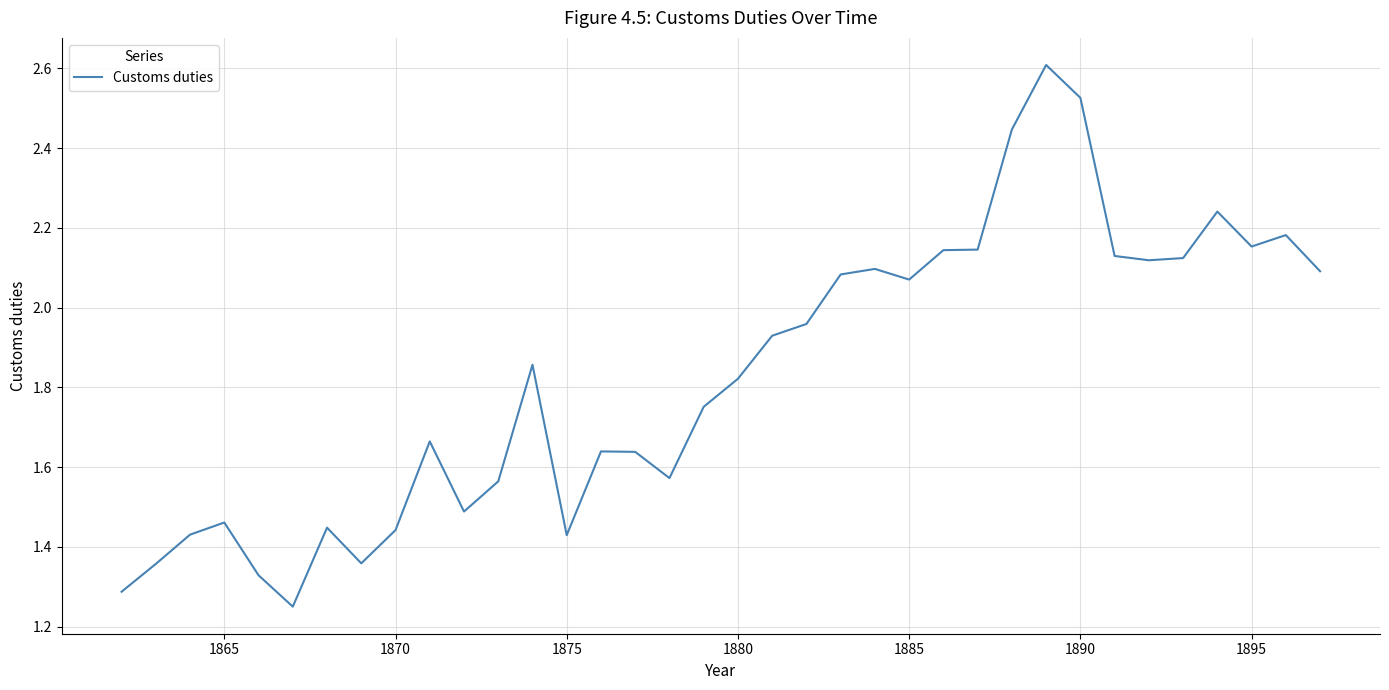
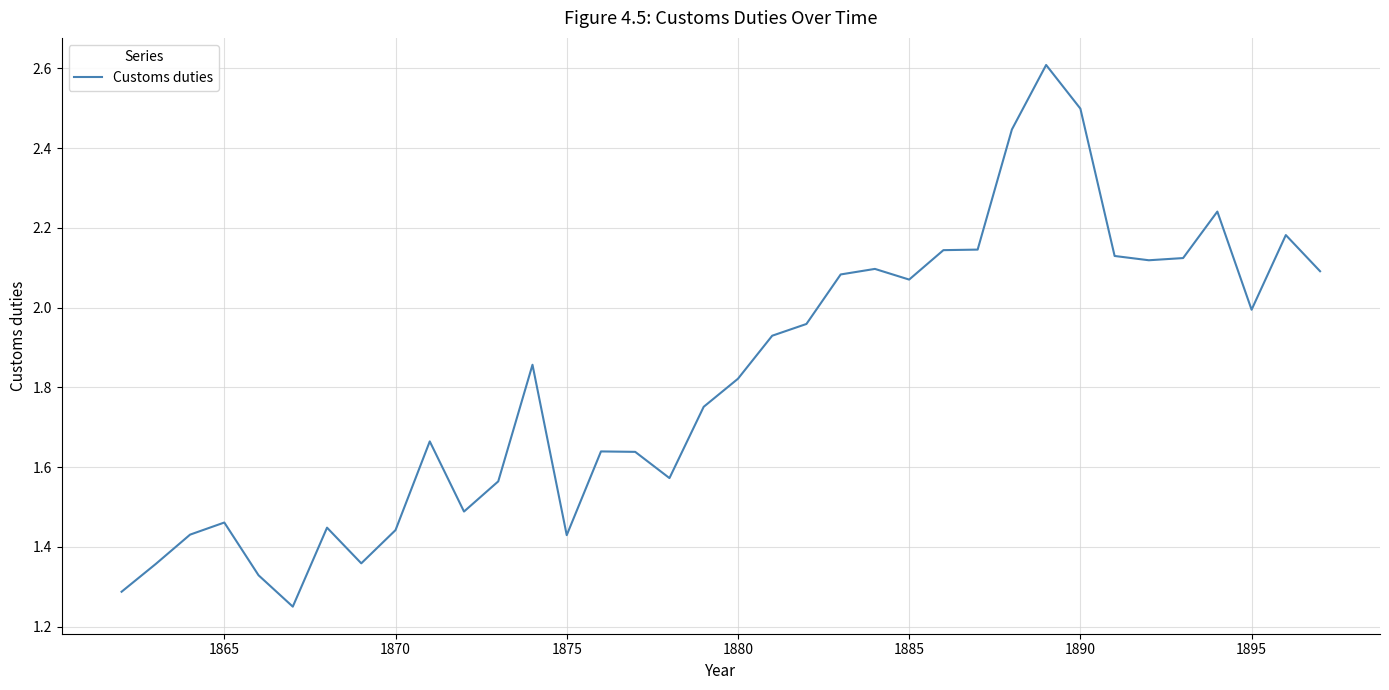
1890: 2.53 -> 2.50
1895: 2.15 -> 1.99
